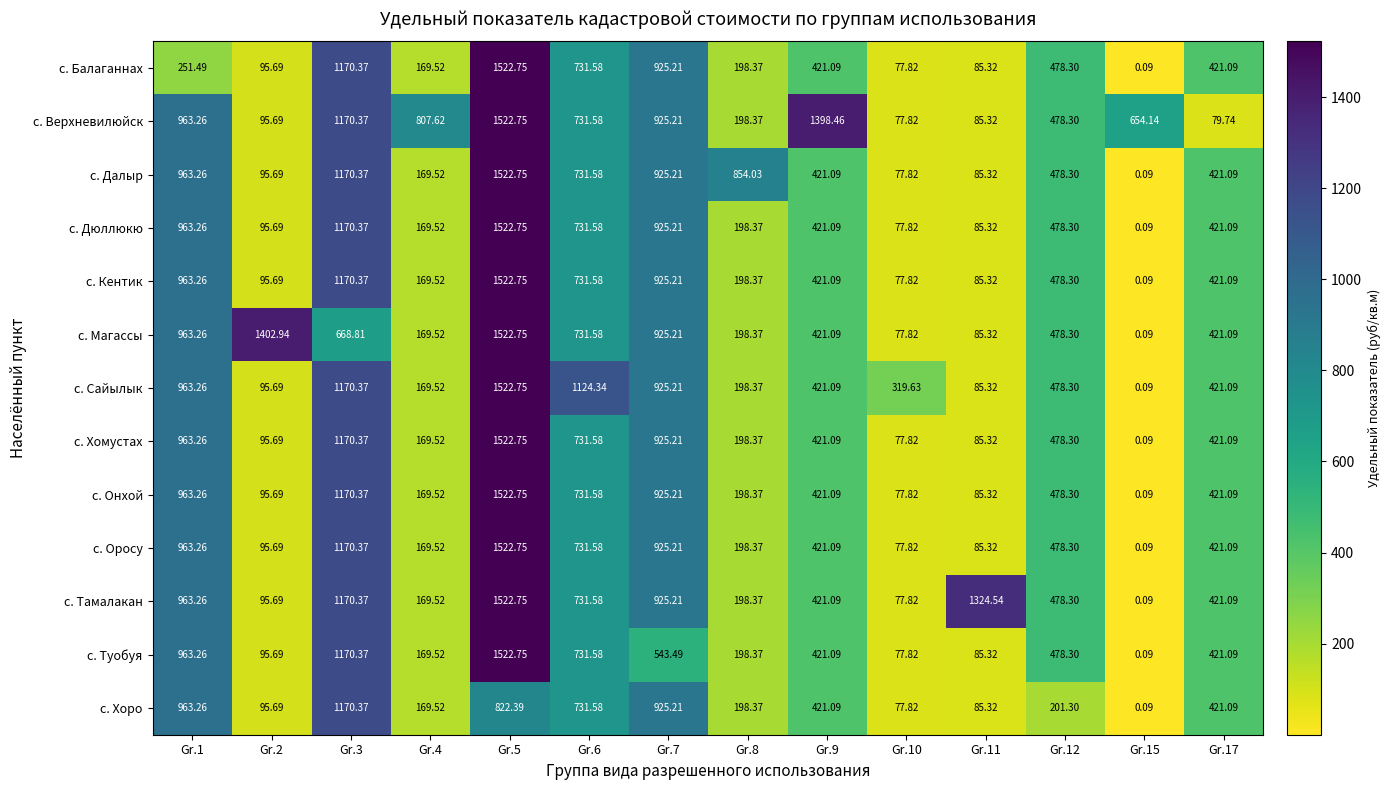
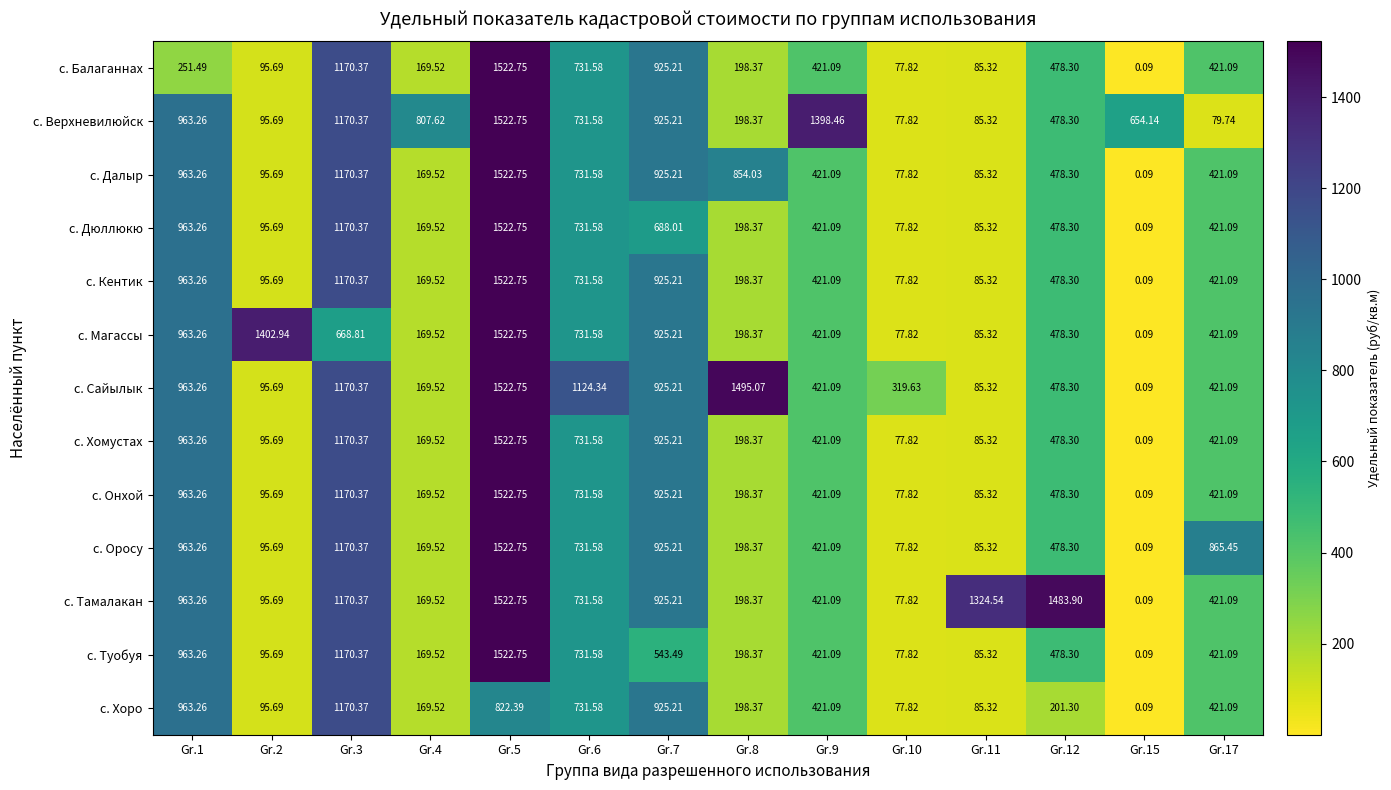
с. Дюллюкю, Gr.7: 925.21 -> 688.01
с. Сайылык, Gr.8: 198.37 -> 1495.07
с. Оросу, Gr.17: 421.09 -> 865.45
с. Тамалакан, Gr.12: 478.30 -> 1483.90
